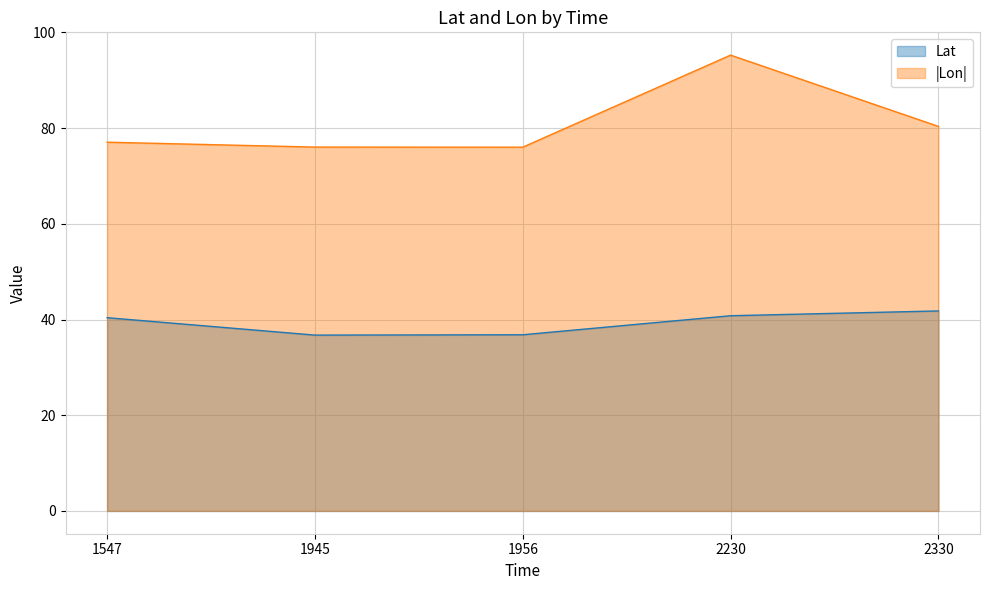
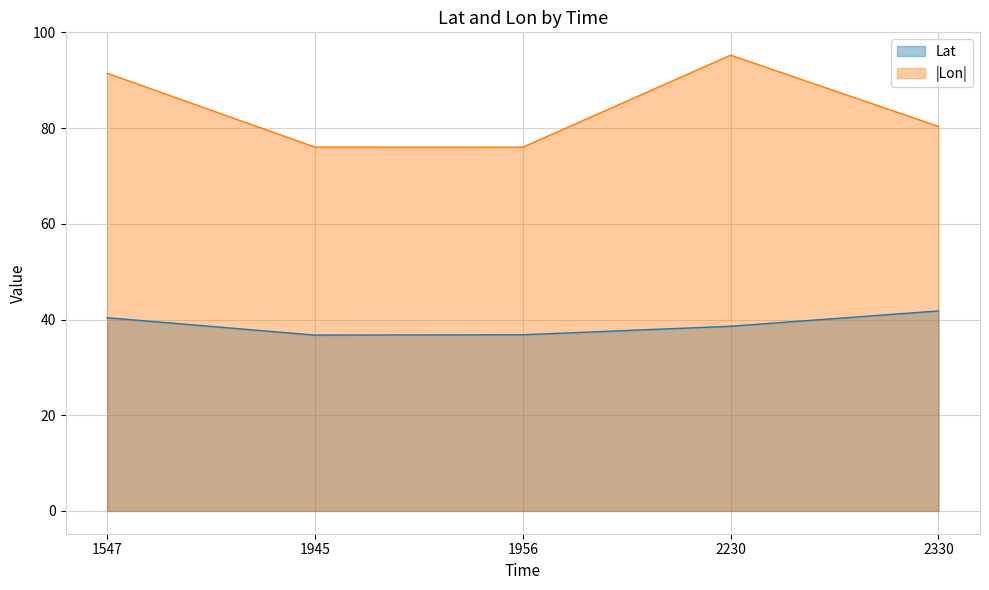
|Lon|, 1547: 77 -> 91
Lat, 2230: 41 -> 39
